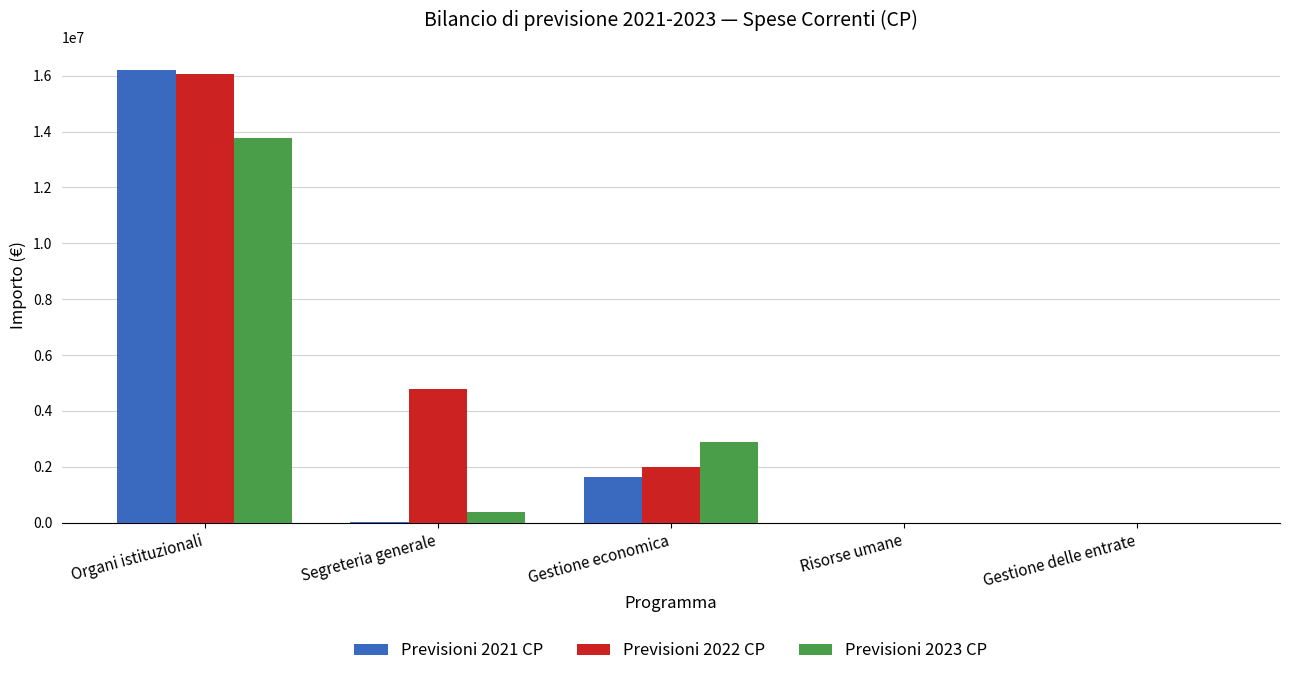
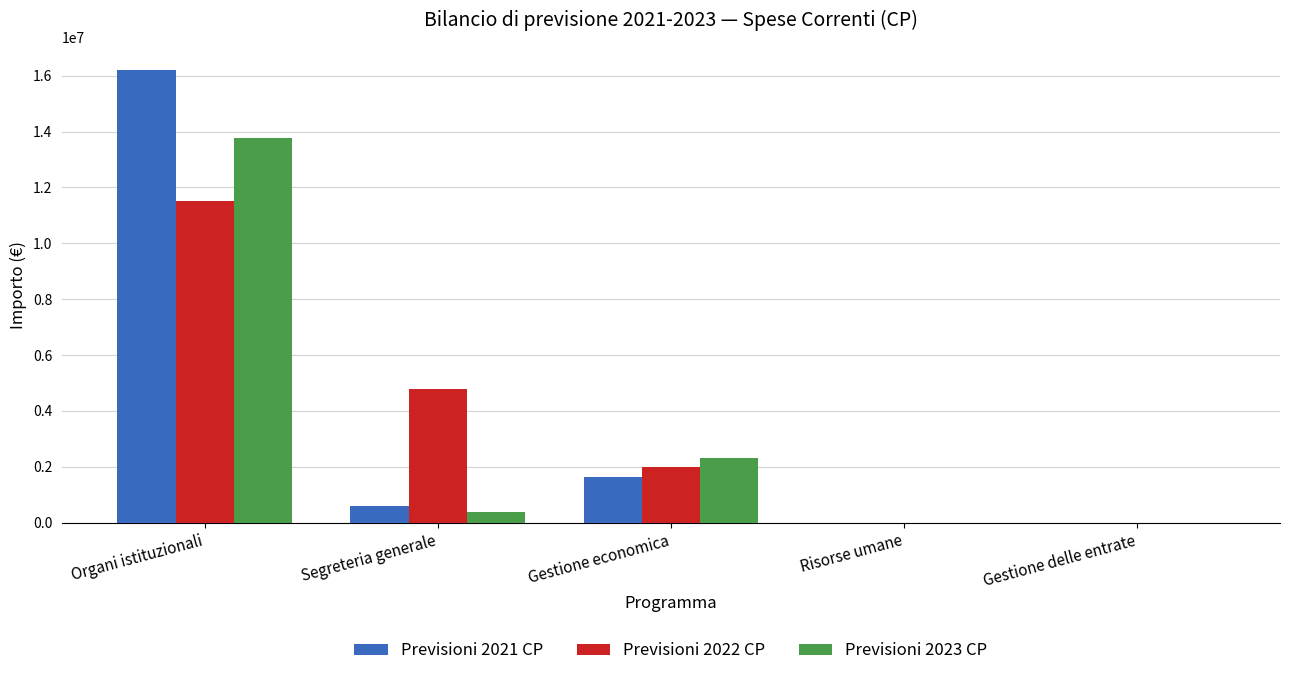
Previsioni 2022 CP, Organi istituzionali: 16100000 -> 11500000
Previsioni 2021 CP, Segreteria generale: 0 -> 600000
Previsioni 2023 CP, Gestione economica: 2900000 -> 2300000
